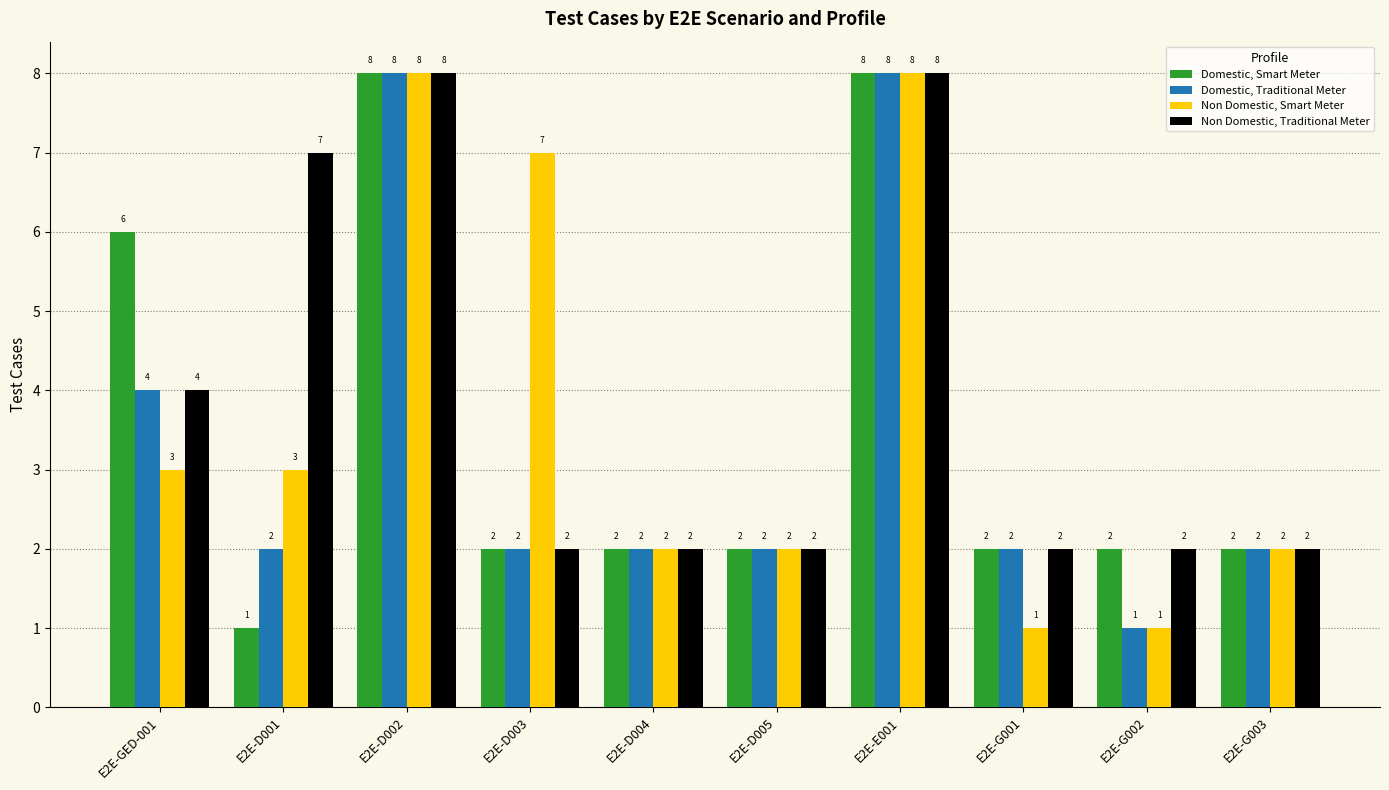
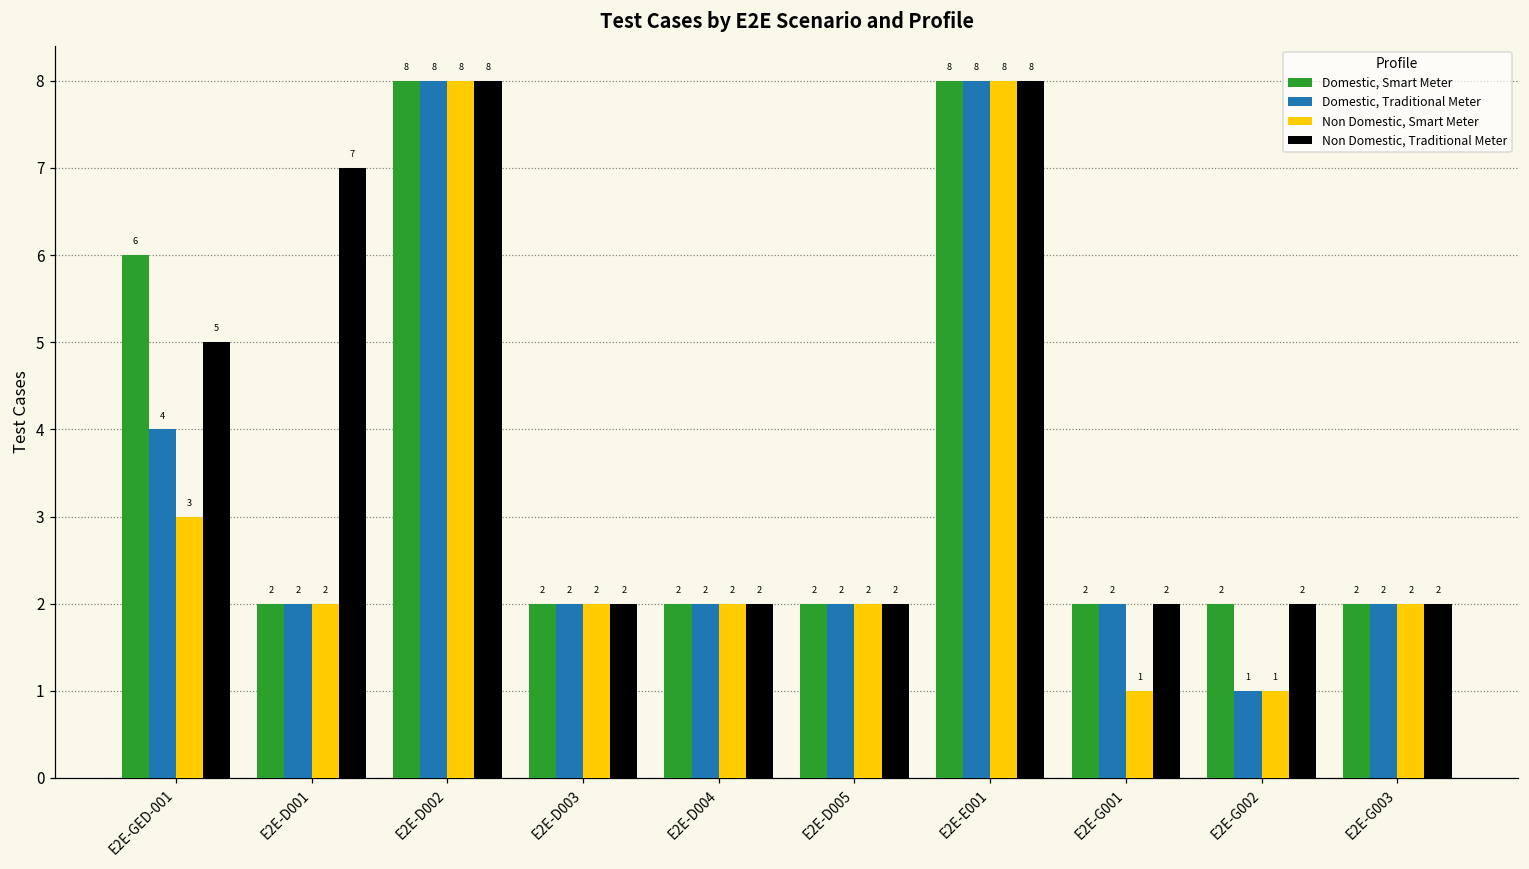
Non Domestic, Traditional Meter, E2E-GED-001: 4 -> 5
Domestic, Smart Meter, E2E-D001: 1 -> 2
Non Domestic, Smart Meter, E2E-D001: 3 -> 2
Non Domestic, Smart Meter, E2E-D003: 7 -> 2
